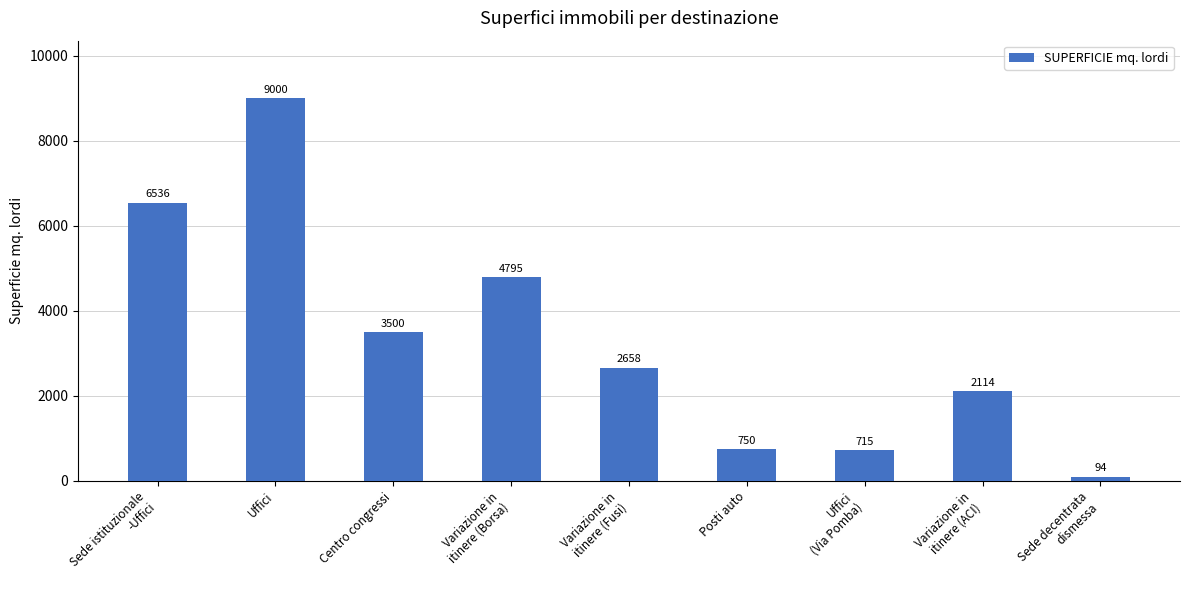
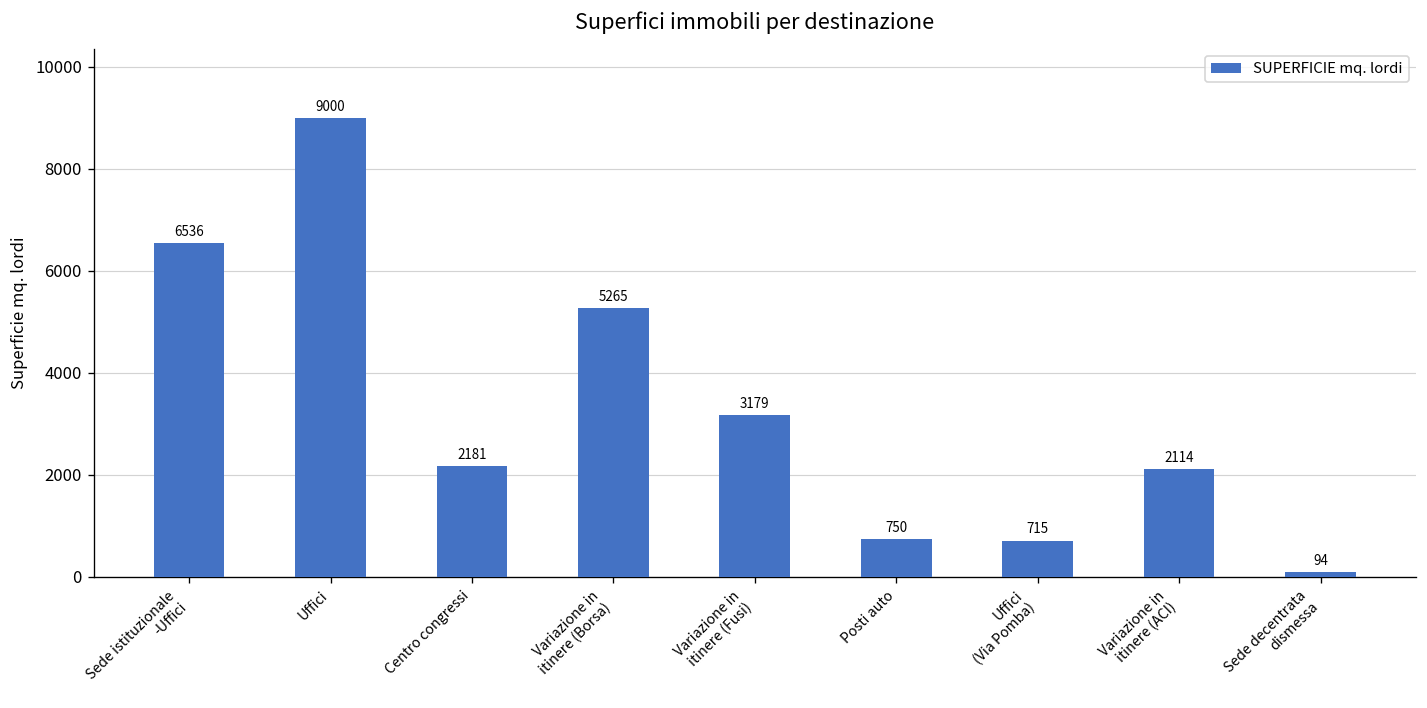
Centro congressi: 3500 -> 2181
Variazione in itinere (Borsa): 4795 -> 5265
Variazione in itinere (Fusi): 2658 -> 3179
